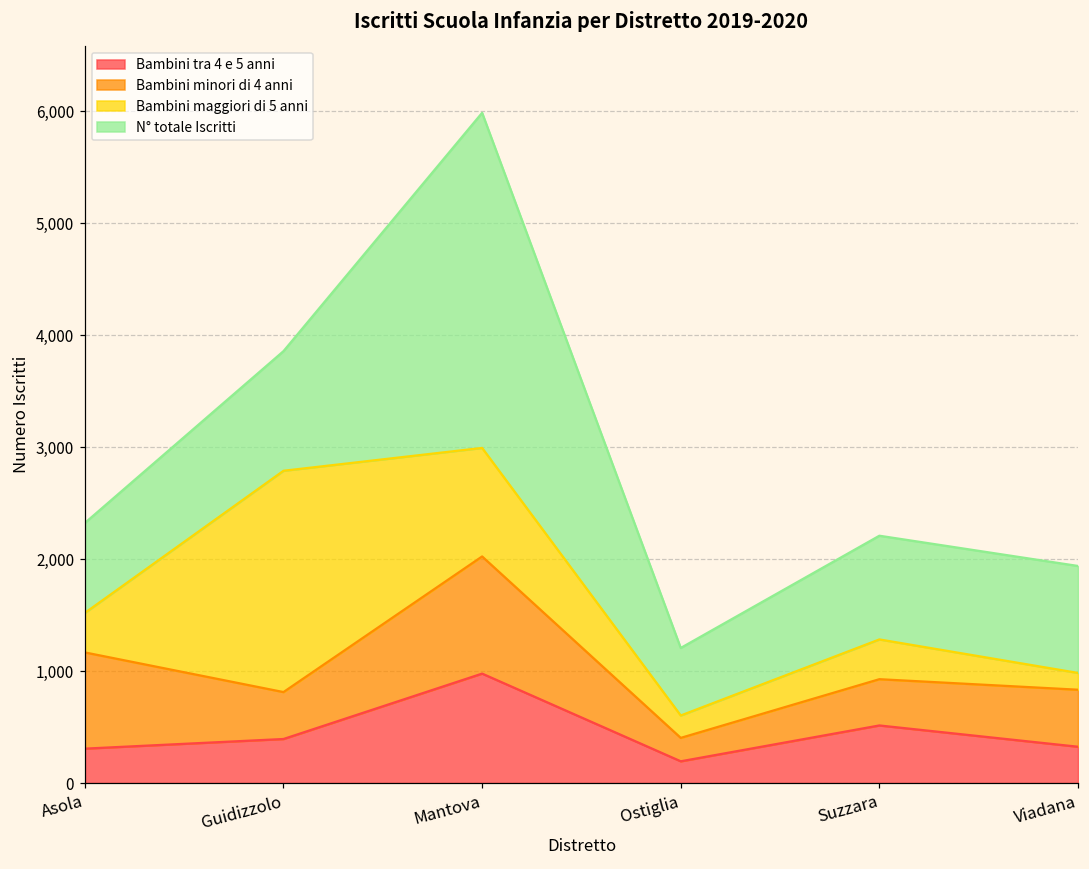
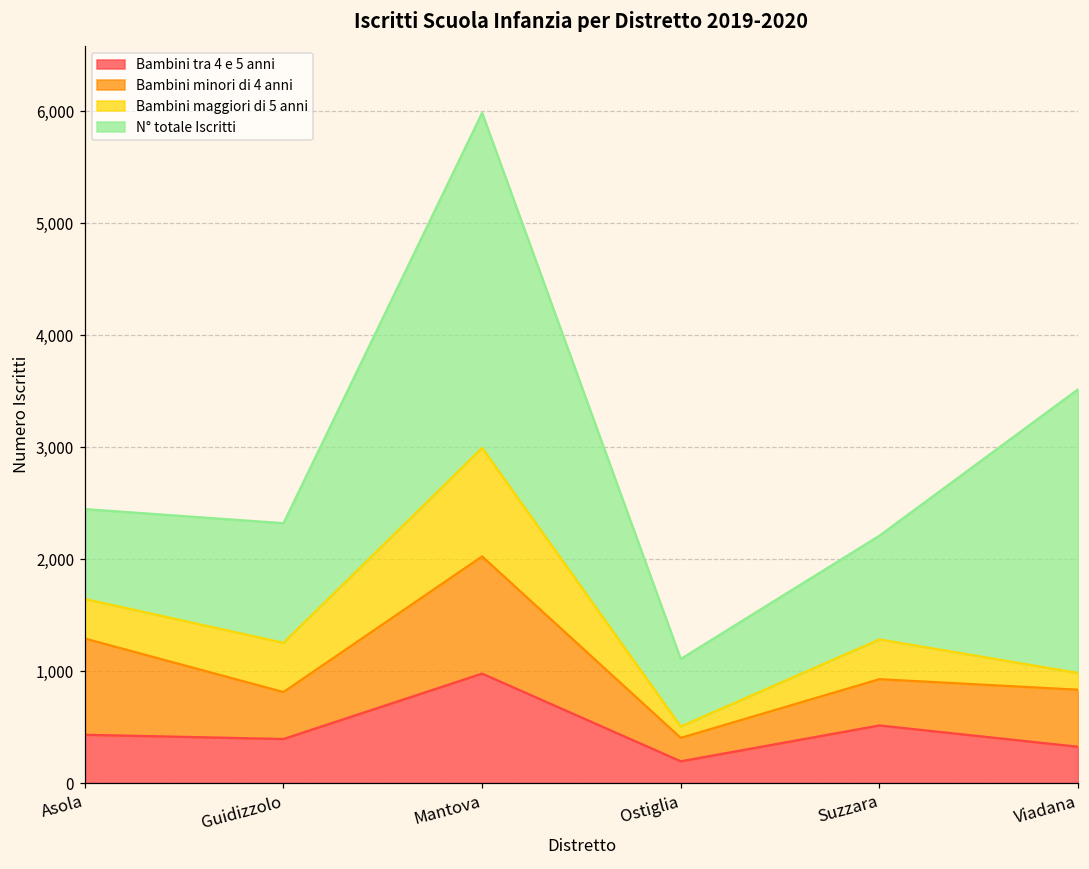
Bambini tra 4 e 5 anni, Asola: 310 -> 430
Bambini maggiori di 5 anni, Guidizzolo: 1,980 -> 440
Bambini maggiori di 5 anni, Ostiglia: 200 -> 100
N° totale Iscritti, Viadana: 960 -> 2,530
